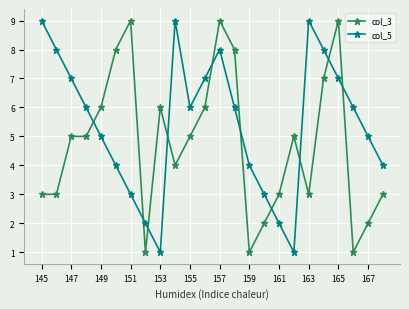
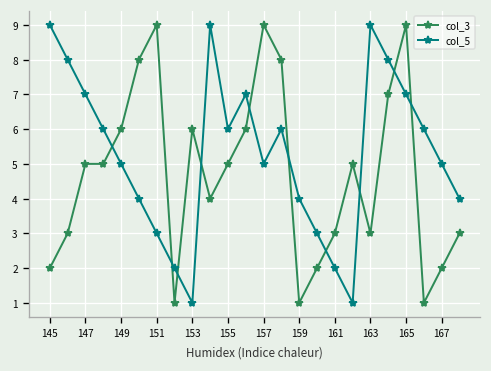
col_3, 145: 3 -> 2
col_5, 157: 8 -> 5
